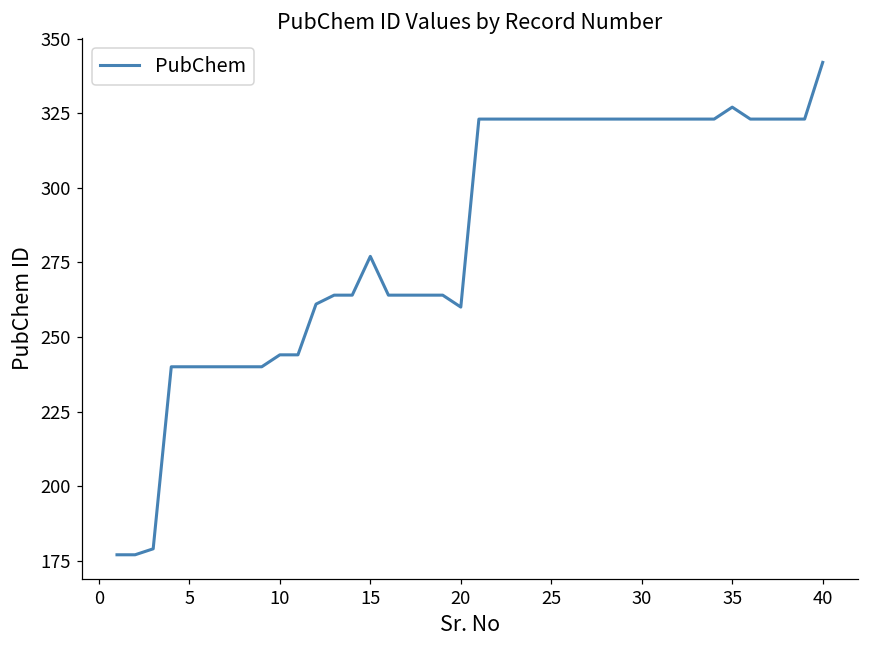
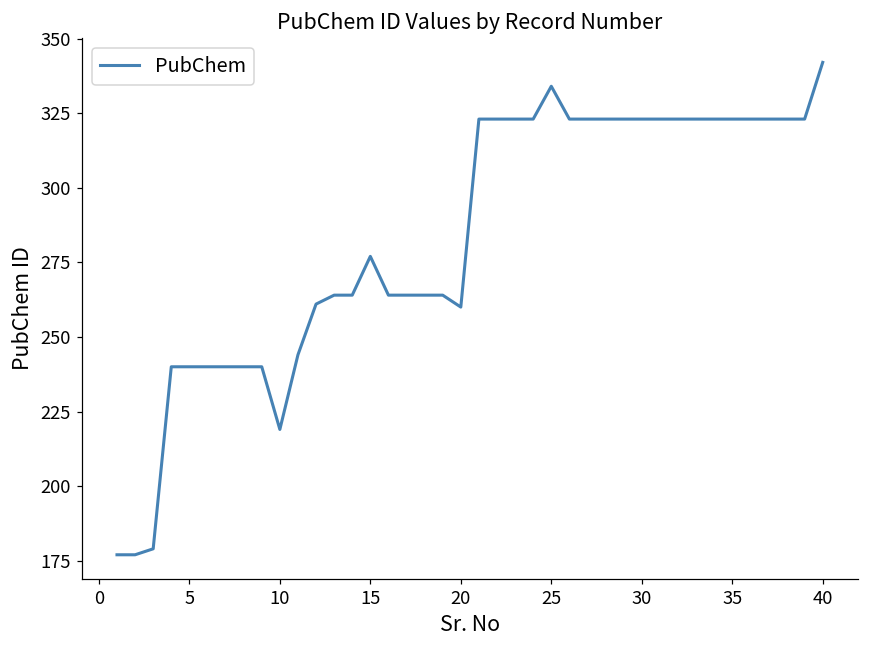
10: 244 -> 219
25: 323 -> 334
35: 327 -> 323
